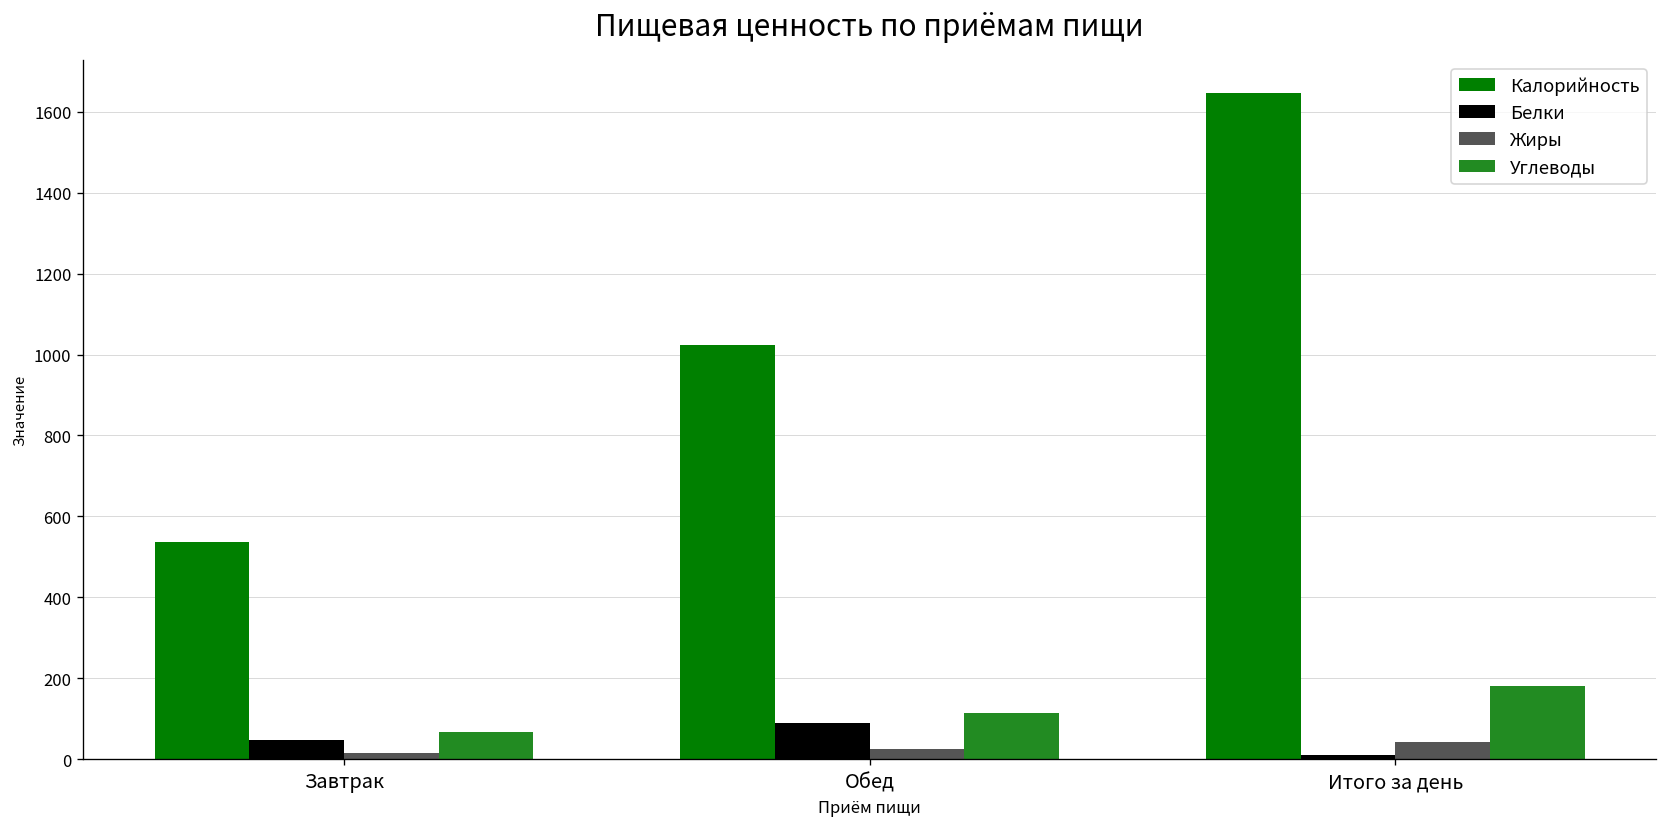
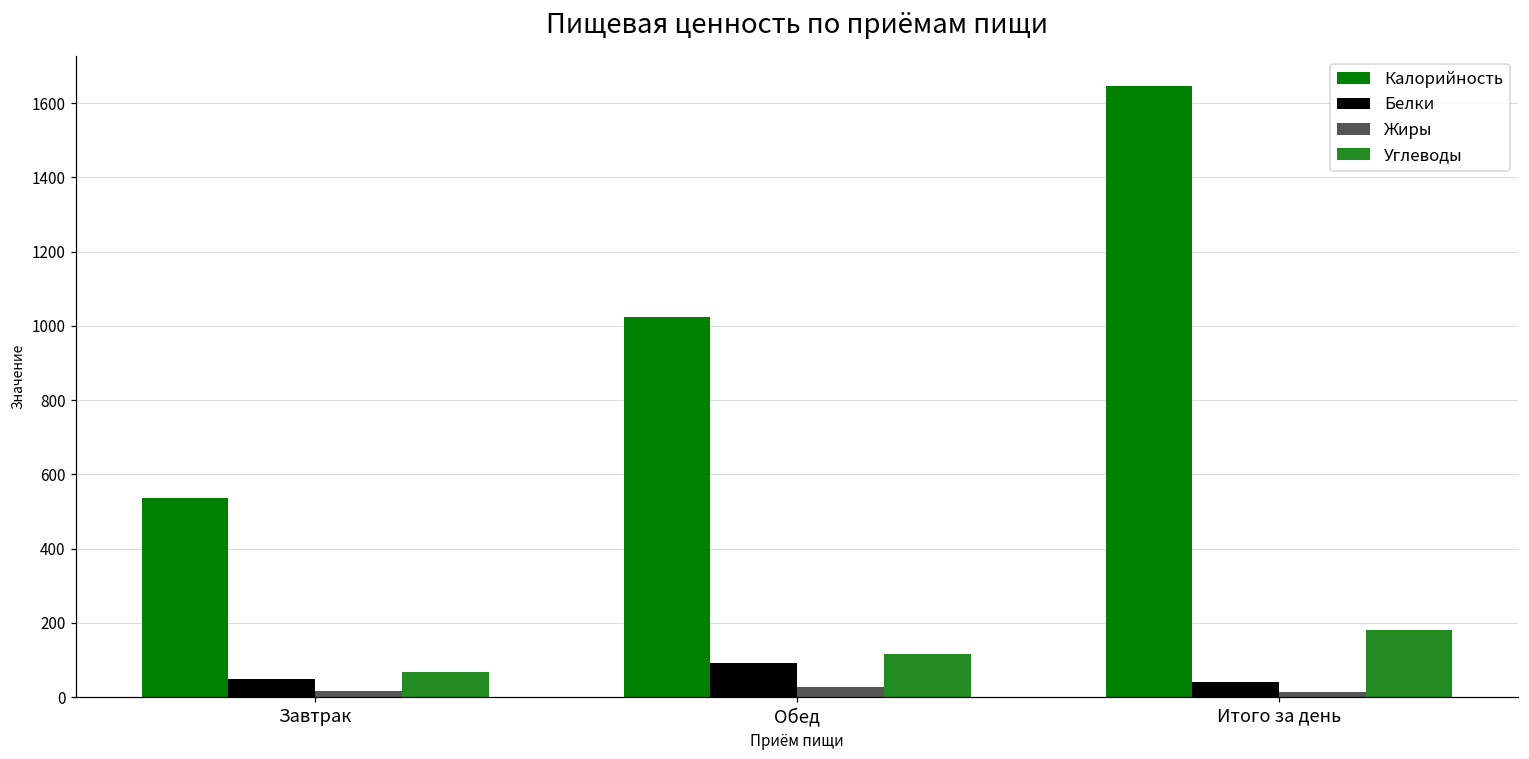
Белки, Итого за день: 10 -> 40
Жиры, Итого за день: 40 -> 10
